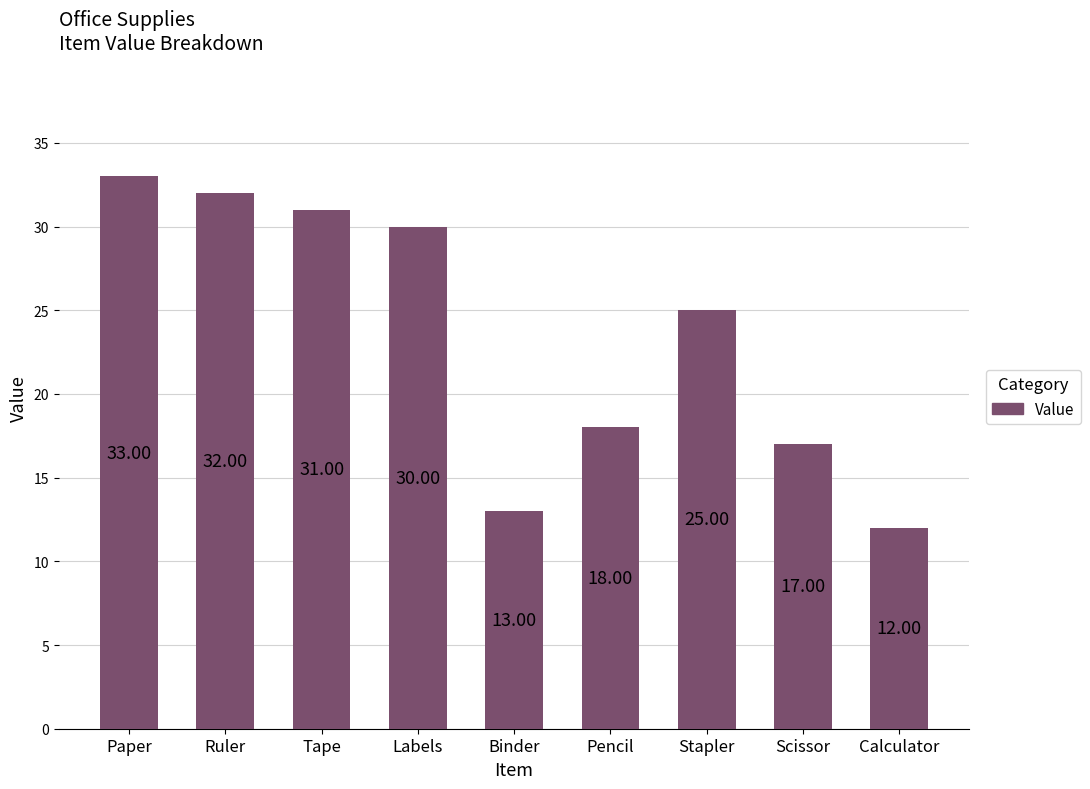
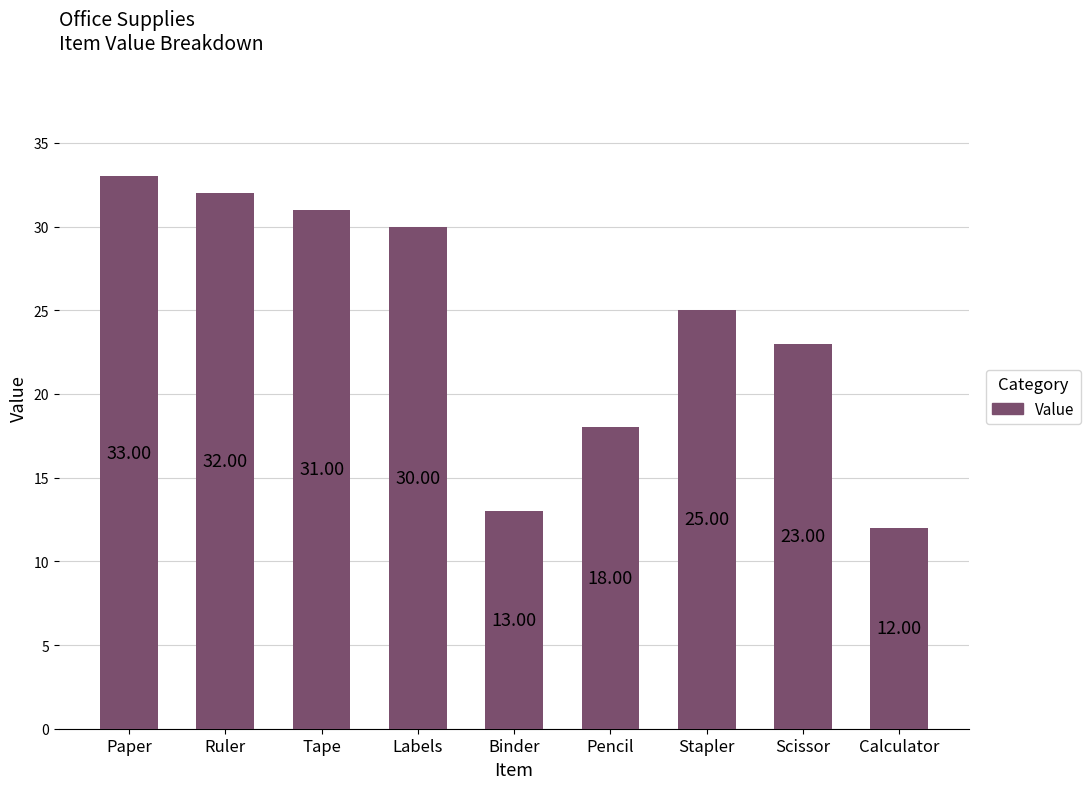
Scissor: 17.00 -> 23.00
